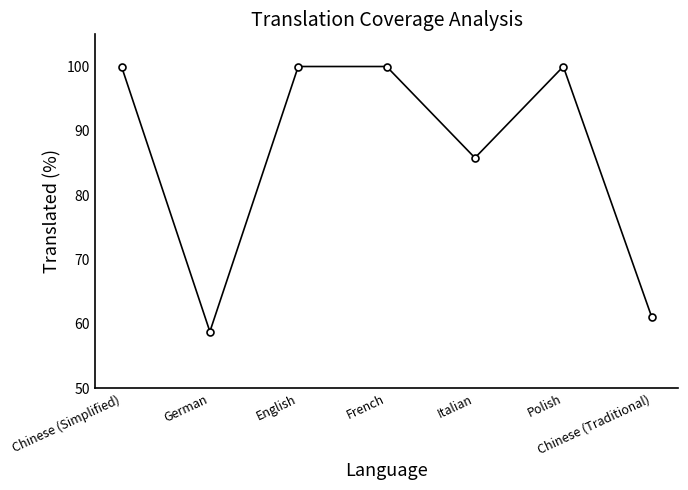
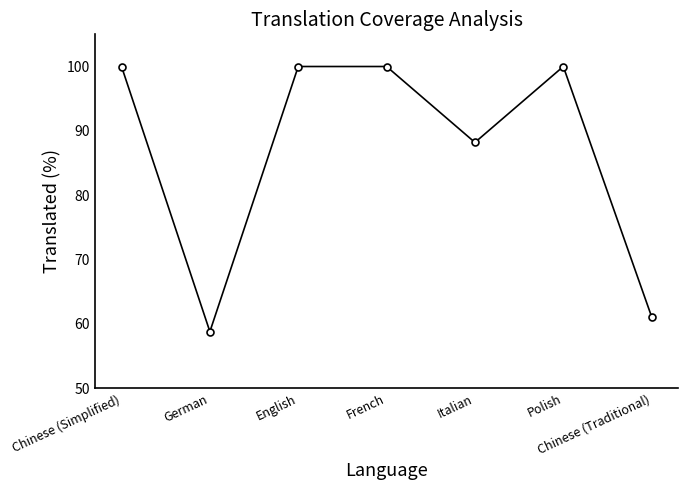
Italian: 86 -> 88
